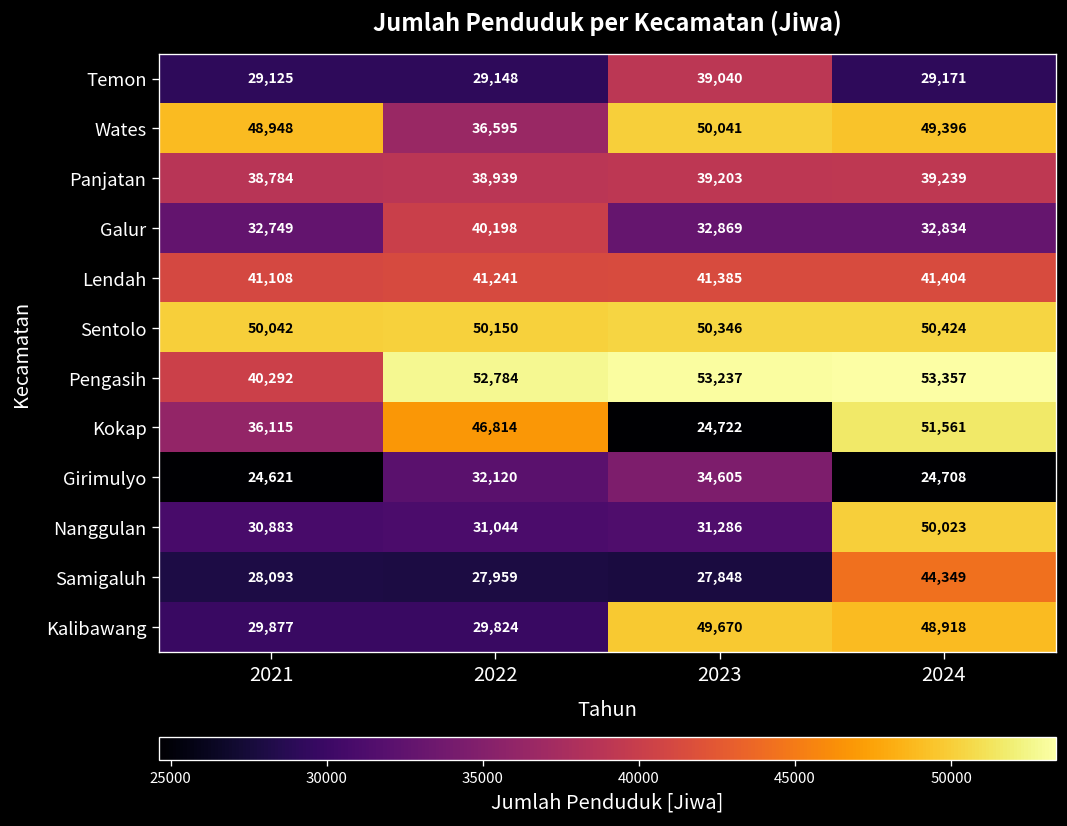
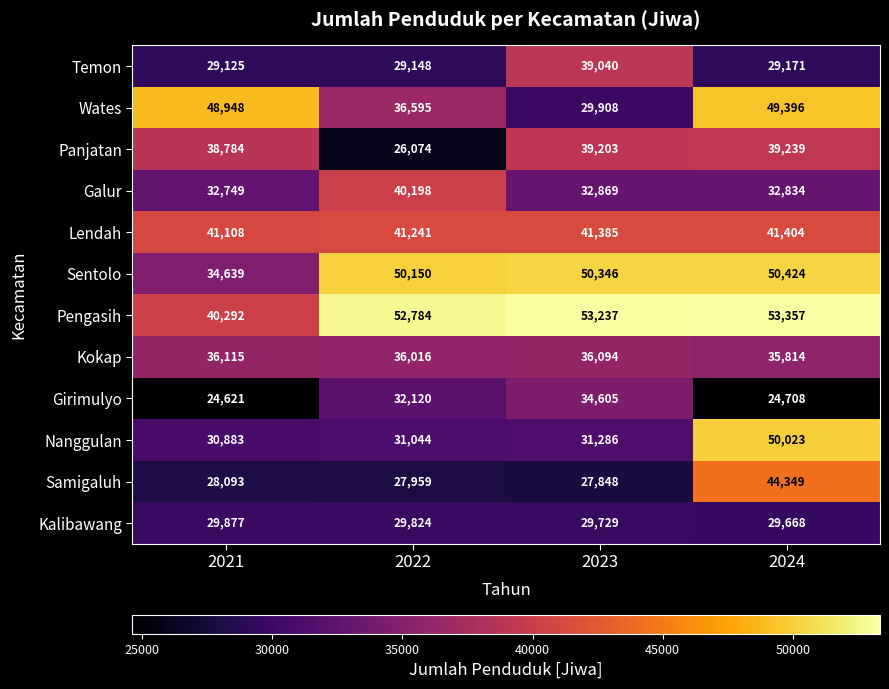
Wates, 2023: 50,041 -> 29,908
Panjatan, 2022: 38,939 -> 26,074
Sentolo, 2021: 50,042 -> 34,639
Kokap, 2022: 46,814 -> 36,016
Kokap, 2023: 24,722 -> 36,094
Kokap, 2024: 51,561 -> 35,814
Kalibawang, 2023: 49,670 -> 29,729
Kalibawang, 2024: 48,918 -> 29,668
